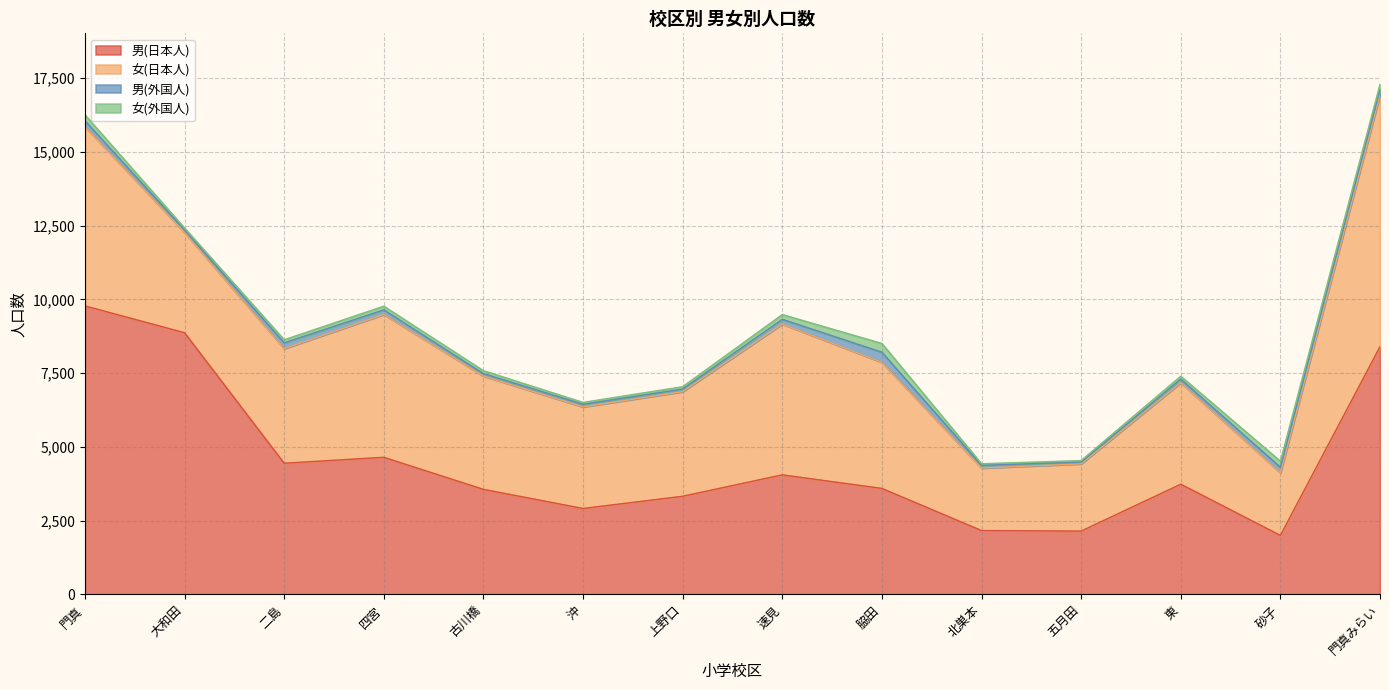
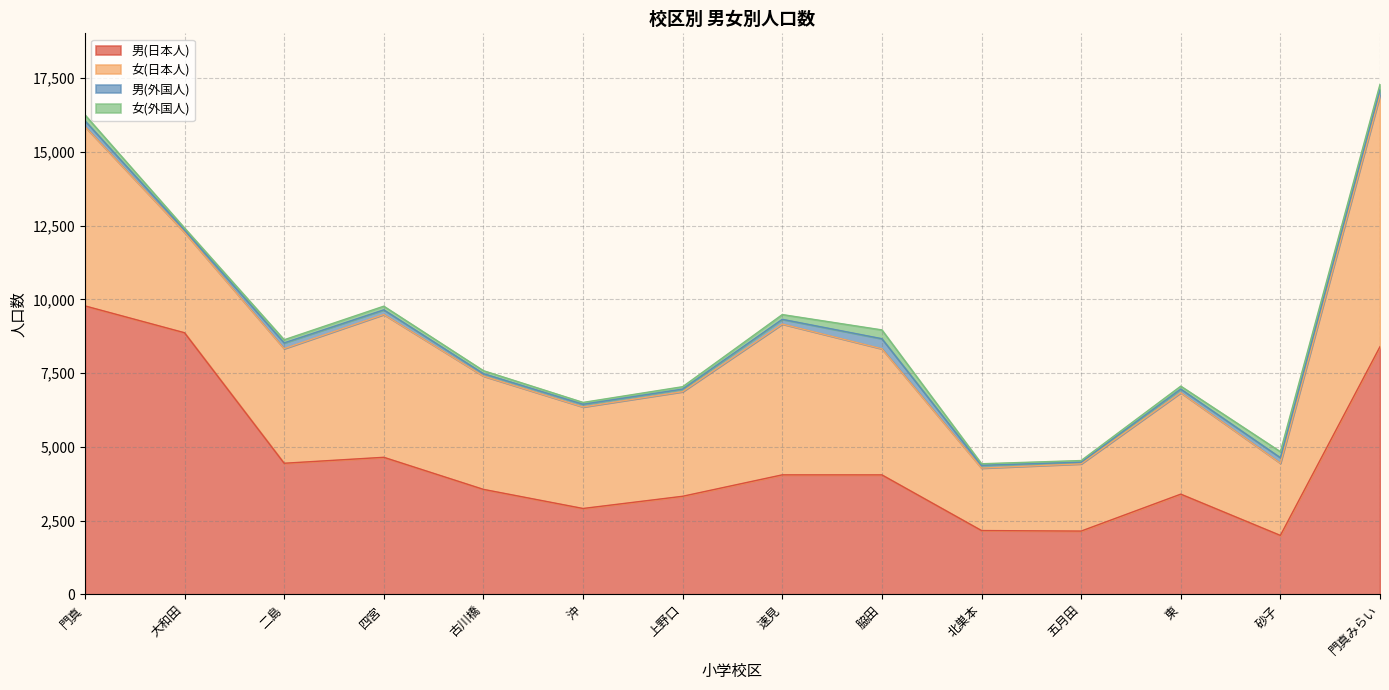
男(日本人), 脇田: 3,600 -> 4,000
男(日本人), 東: 3,700 -> 3,400
女(日本人), 砂子: 2,100 -> 2,400
